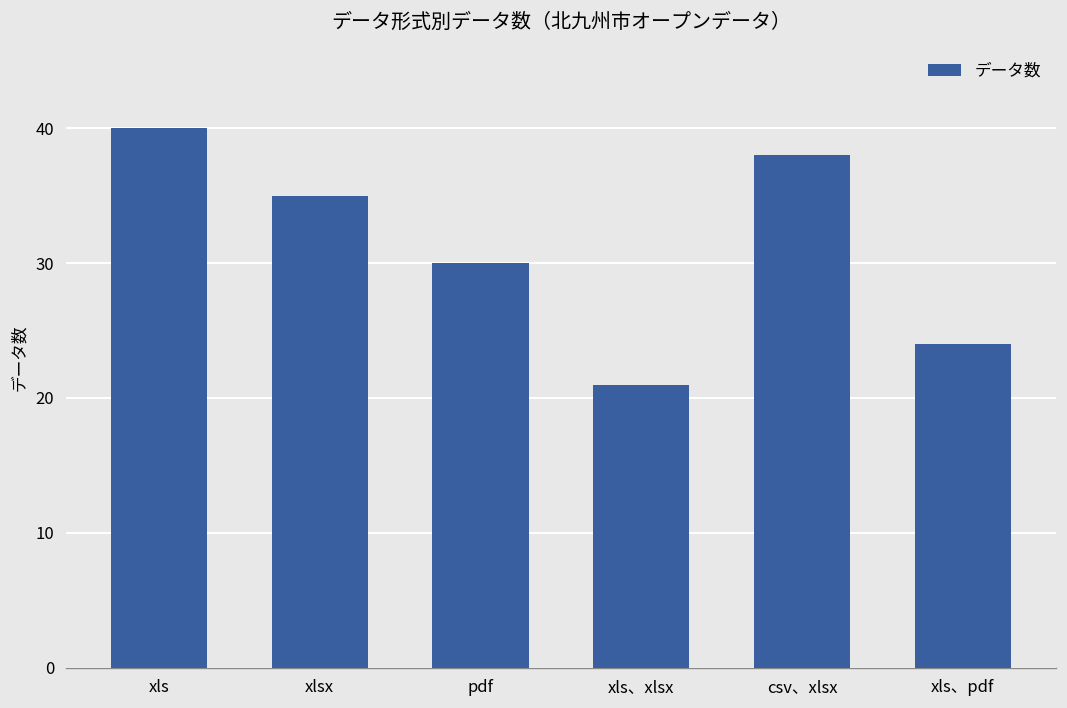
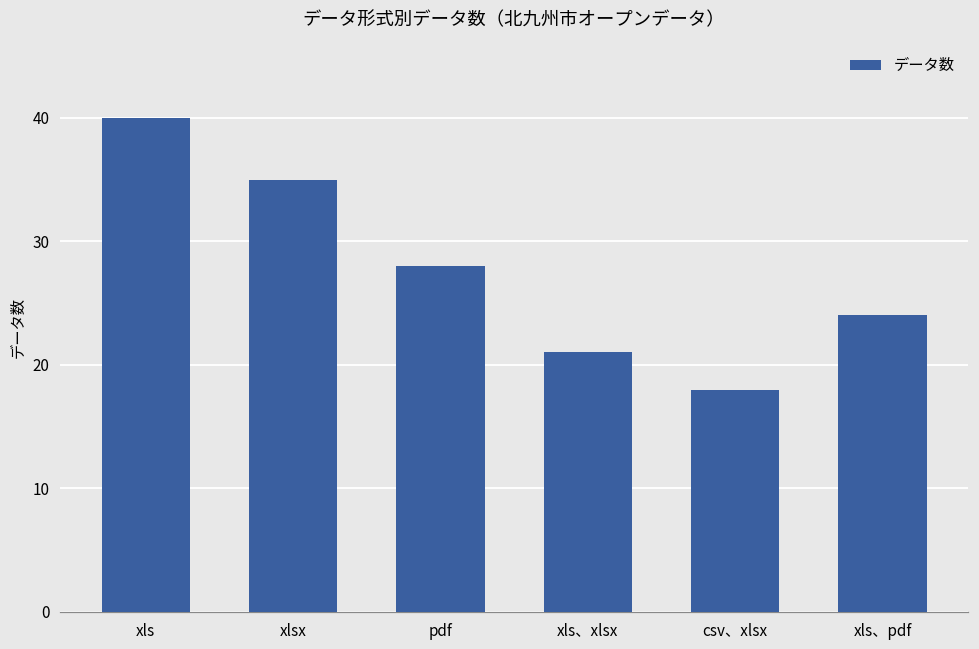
pdf: 30 -> 28
csv、xlsx: 38 -> 18
